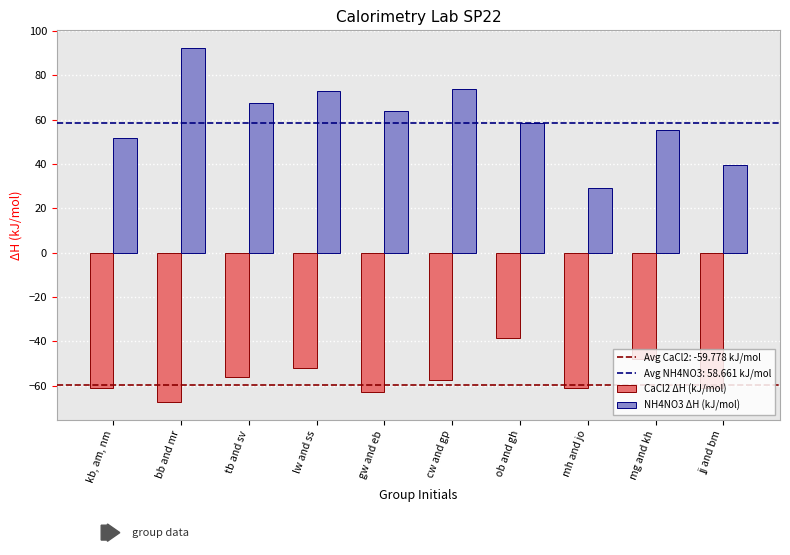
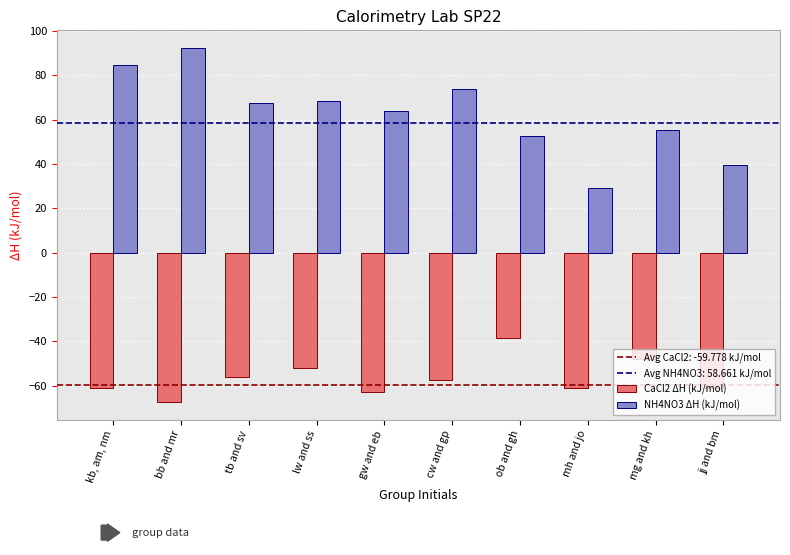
NH4NO3 ΔH (kJ/mol), kb, am, nm: 52 -> 85
NH4NO3 ΔH (kJ/mol), lw and ss: 73 -> 68
NH4NO3 ΔH (kJ/mol), ob and gh: 58 -> 53
